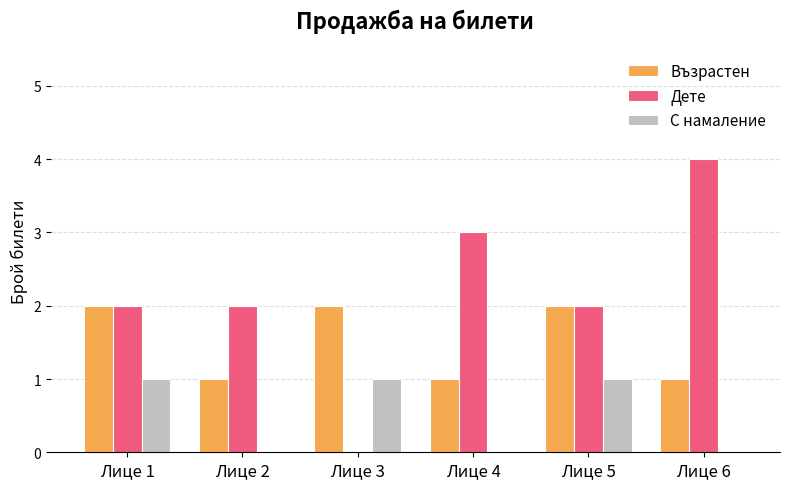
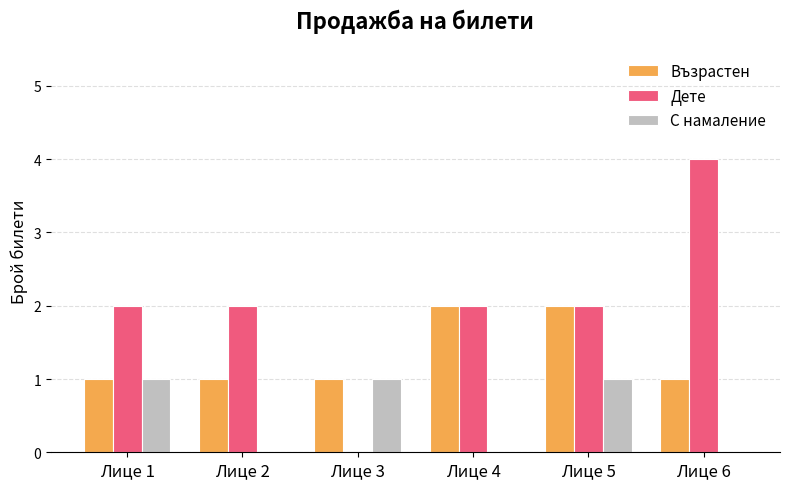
Възрастен, Лице 1: 2 -> 1
Възрастен, Лице 3: 2 -> 1
Възрастен, Лице 4: 1 -> 2
Дете, Лице 4: 3 -> 2
